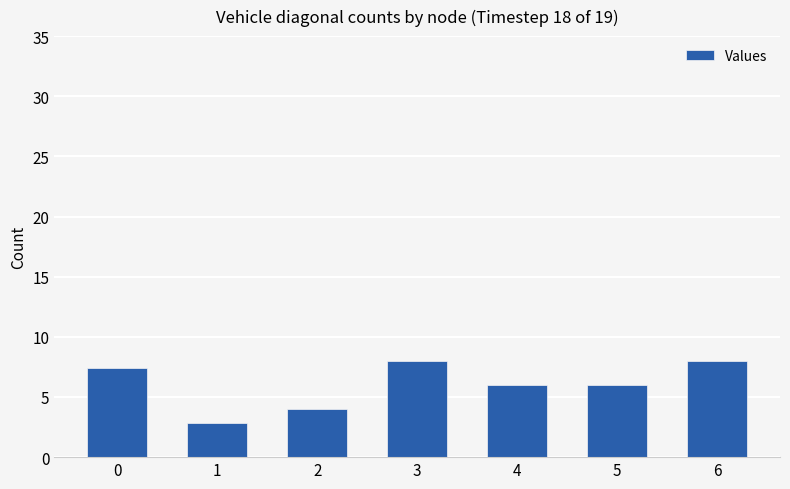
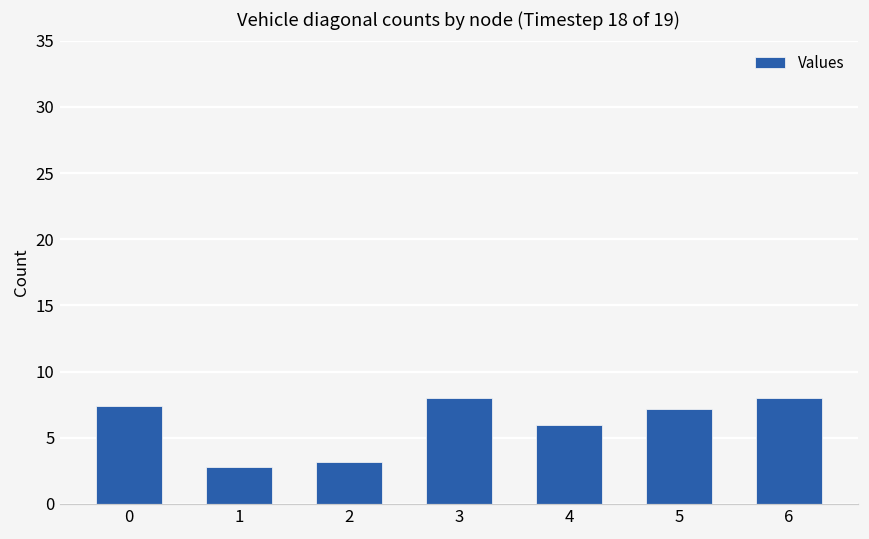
2: 4.0 -> 3.2
5: 6.0 -> 7.2
